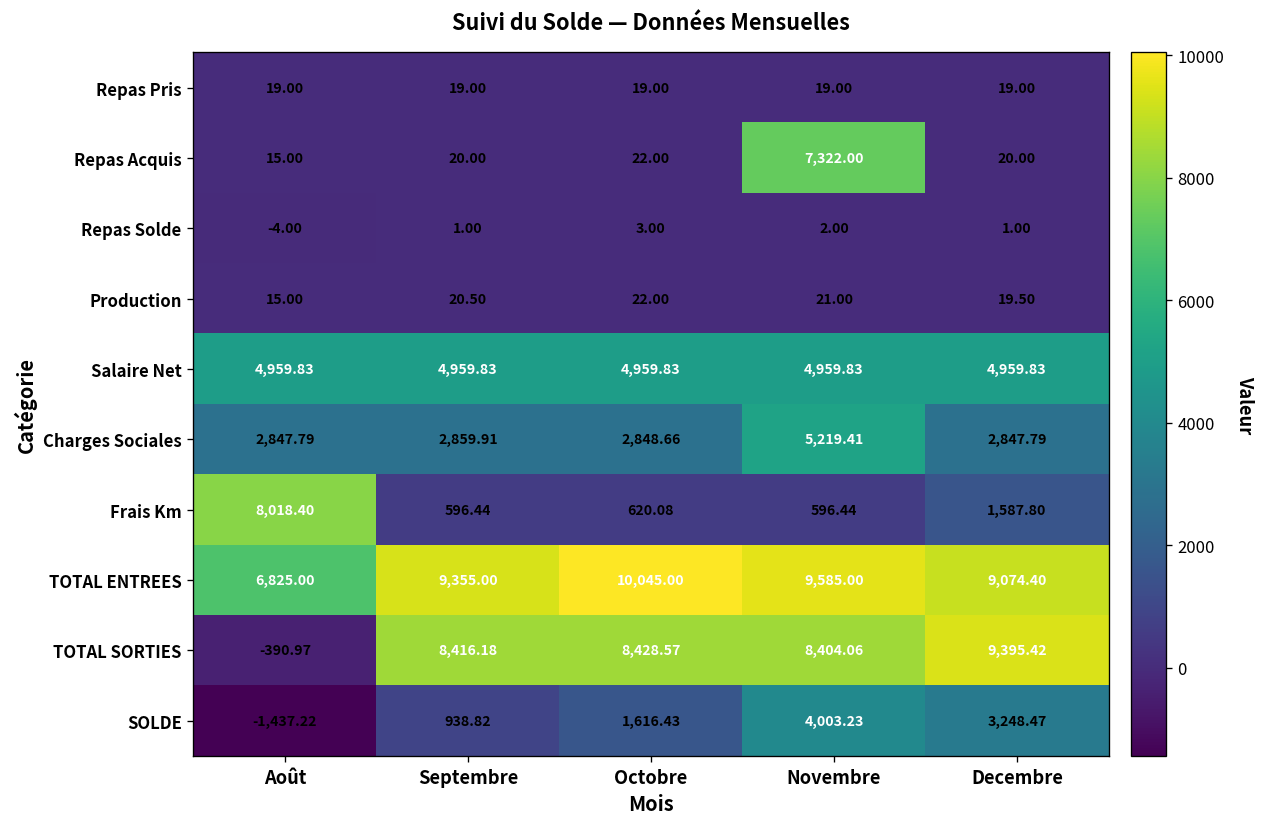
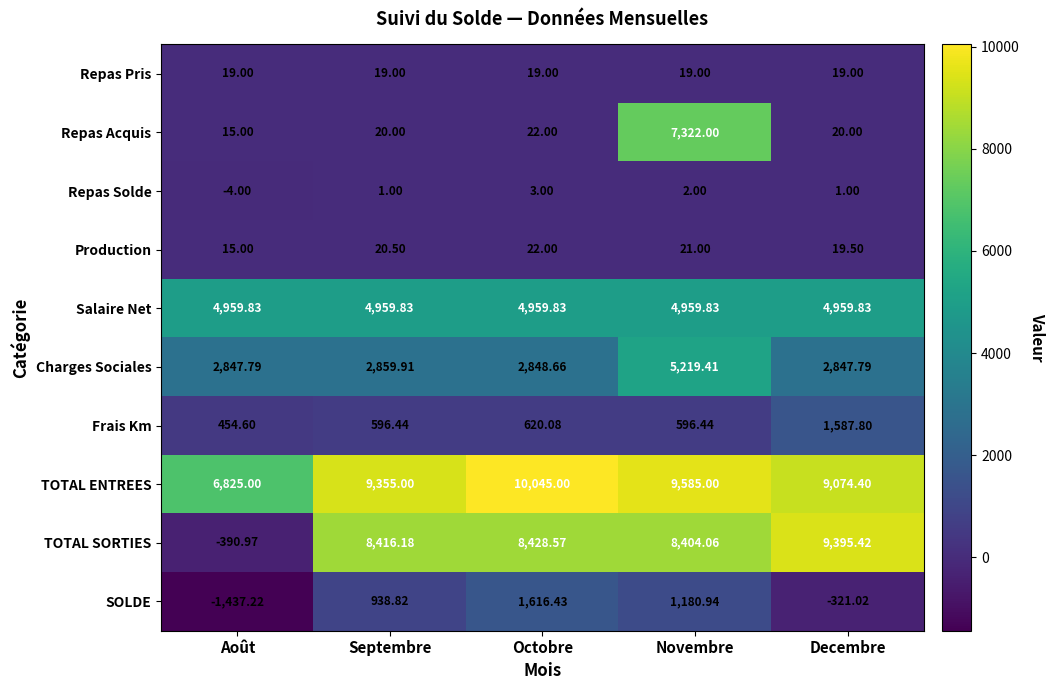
Frais Km, Août: 8,018.40 -> 454.60
SOLDE, Novembre: 4,003.23 -> 1,180.94
SOLDE, Decembre: 3,248.47 -> -321.02
